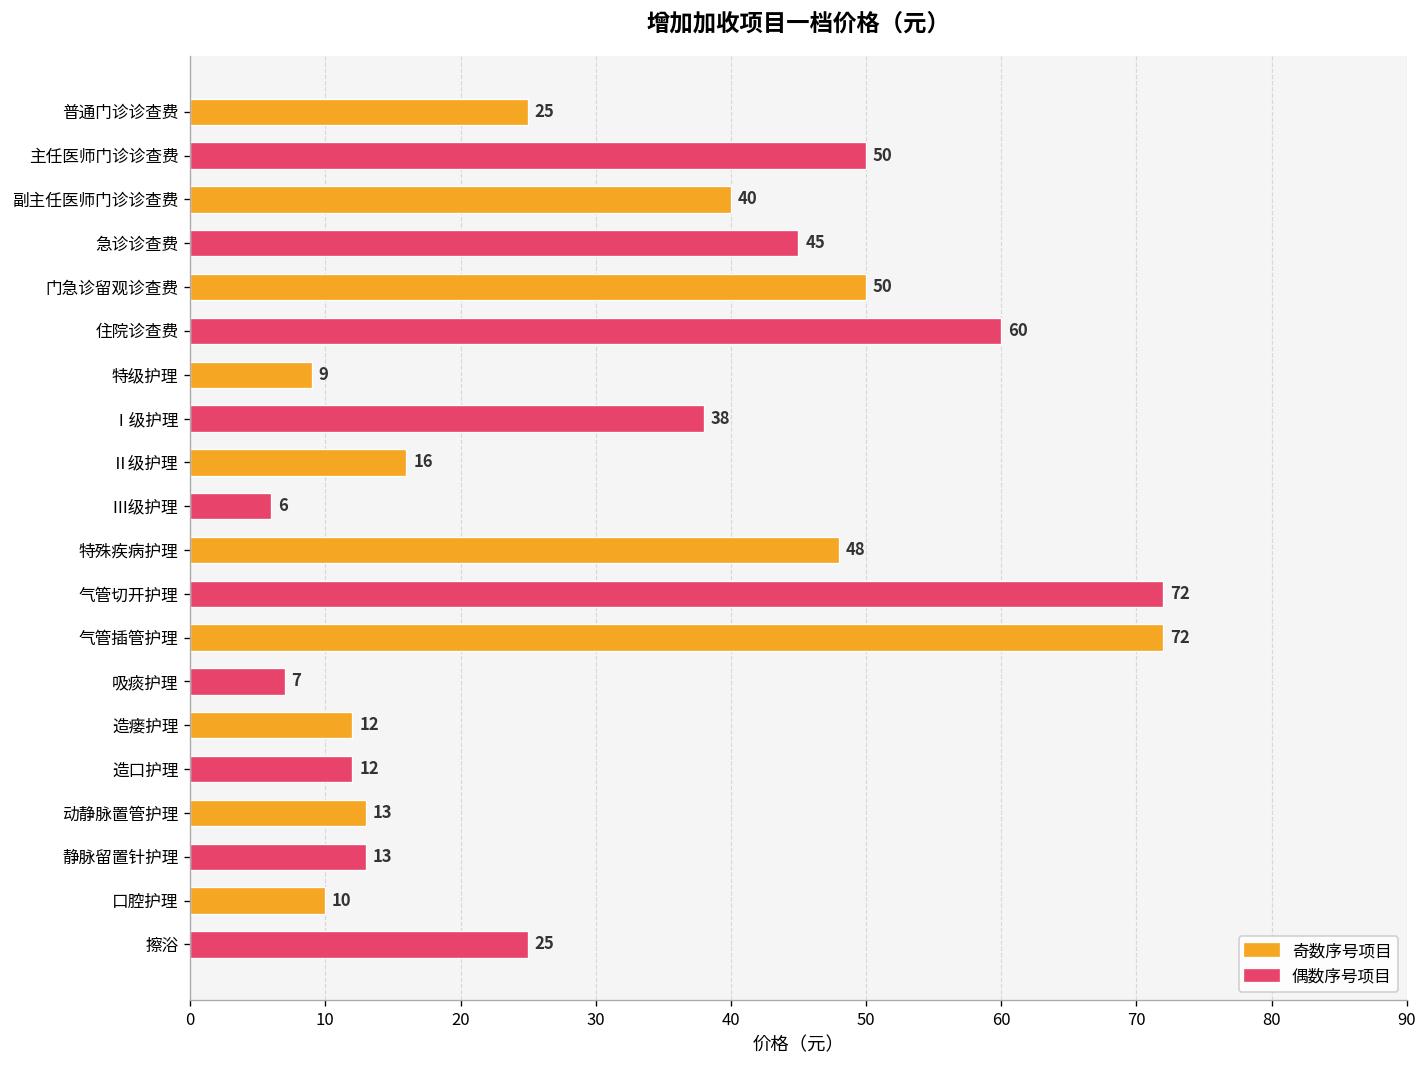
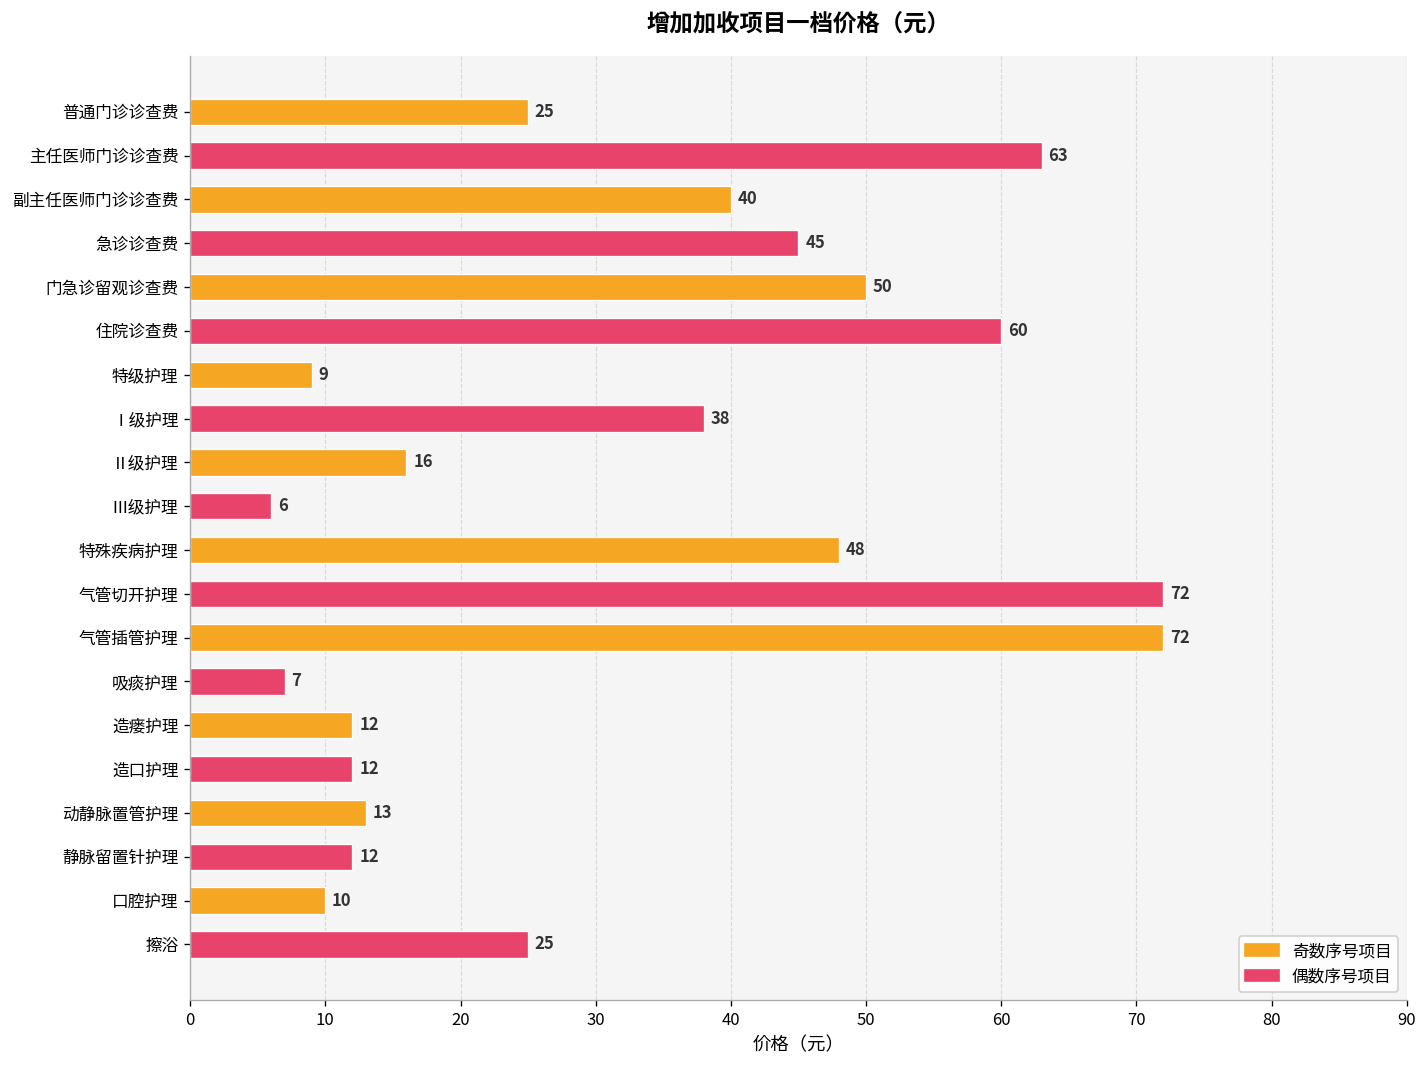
主任医师门诊诊查费: 50 -> 63
静脉留置针护理: 13 -> 12
